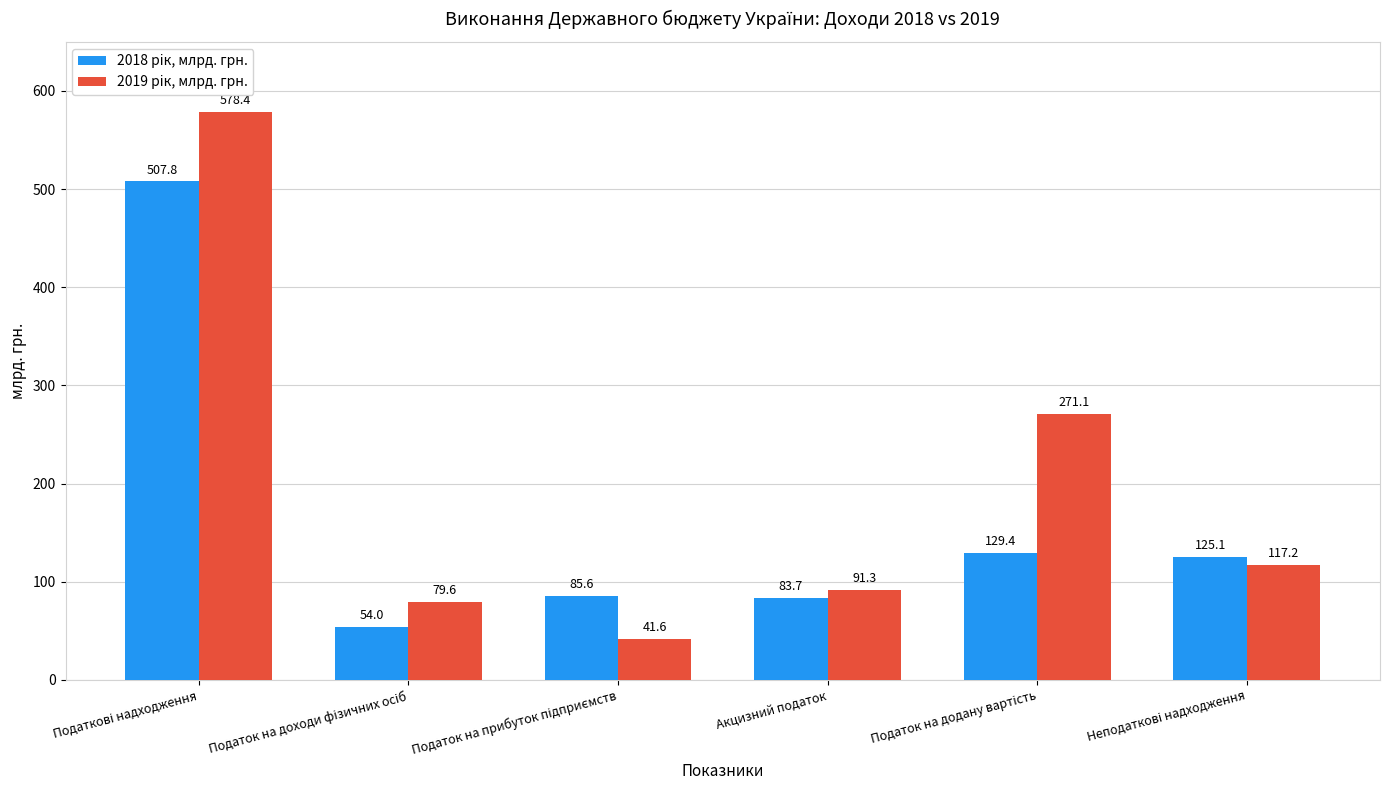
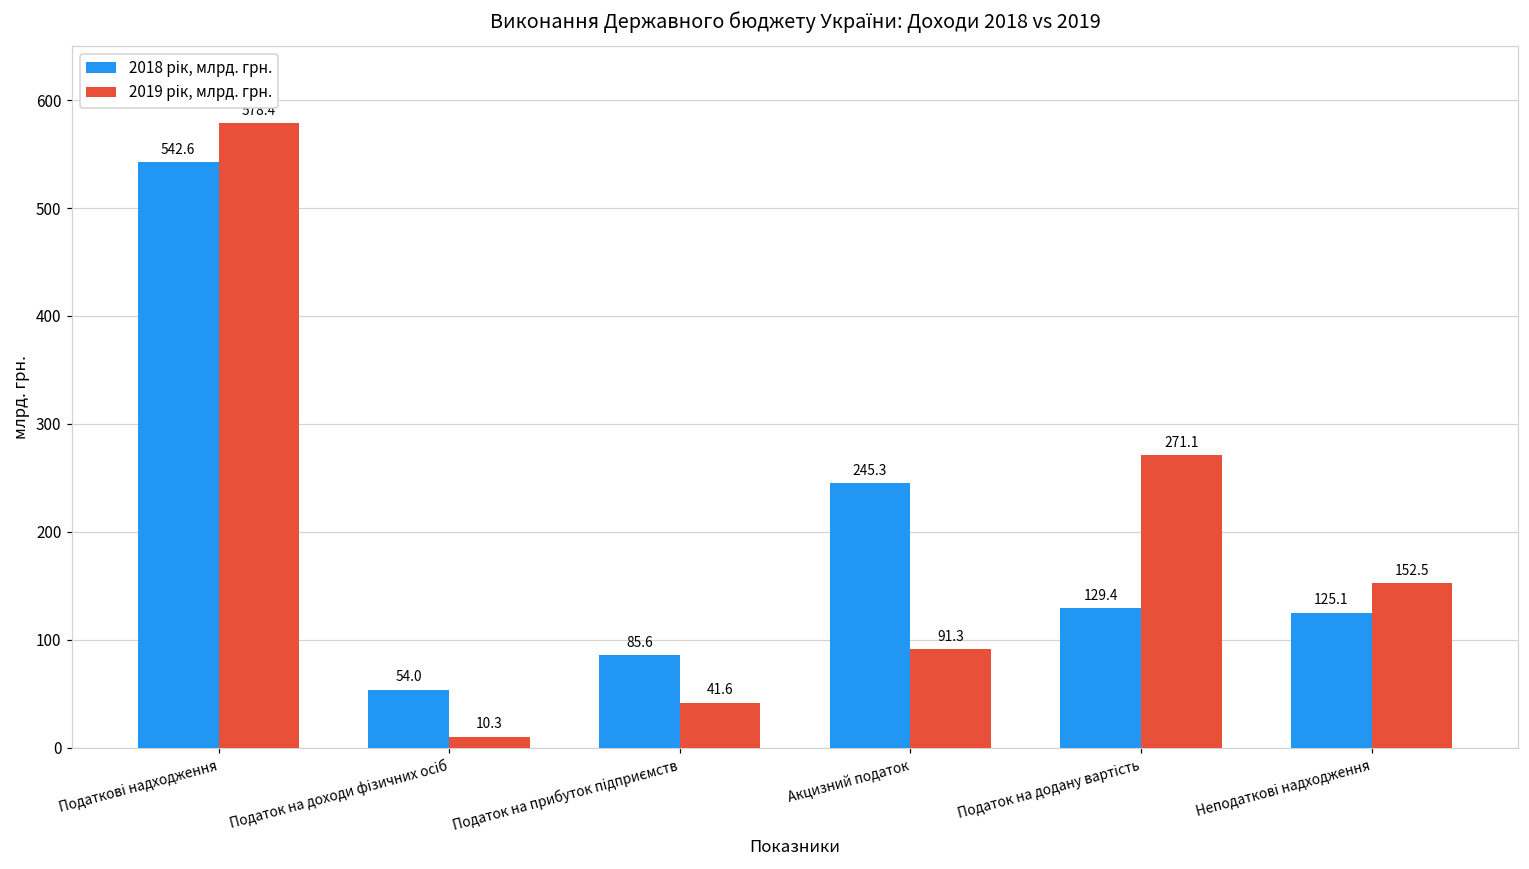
2018 рік, млрд. грн., Податкові надходження: 507.8 -> 542.6
2019 рік, млрд. грн., Податок на доходи фізичних осіб: 79.6 -> 10.3
2018 рік, млрд. грн., Акцизний податок: 83.7 -> 245.3
2019 рік, млрд. грн., Неподаткові надходження: 117.2 -> 152.5
